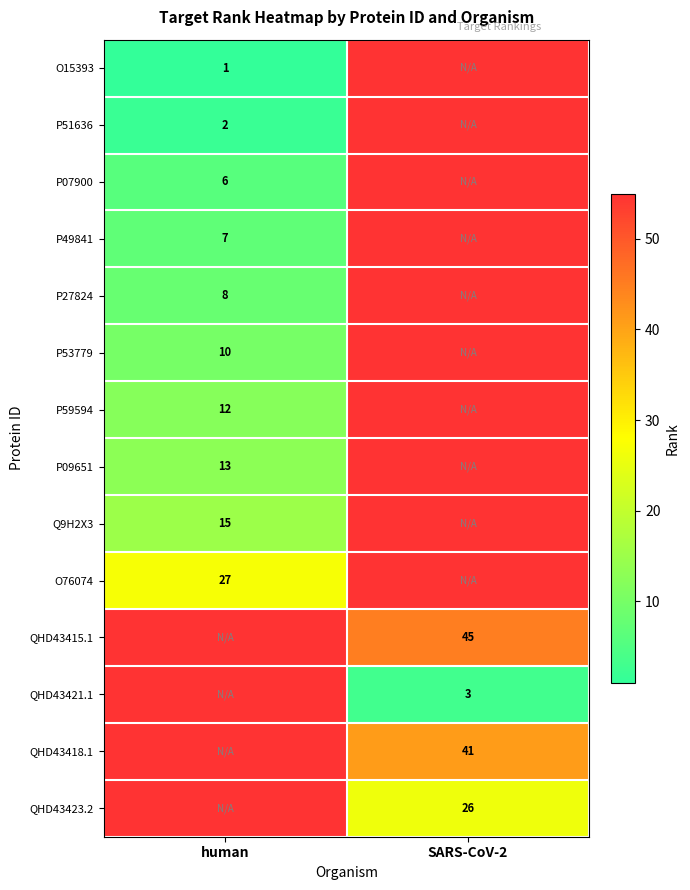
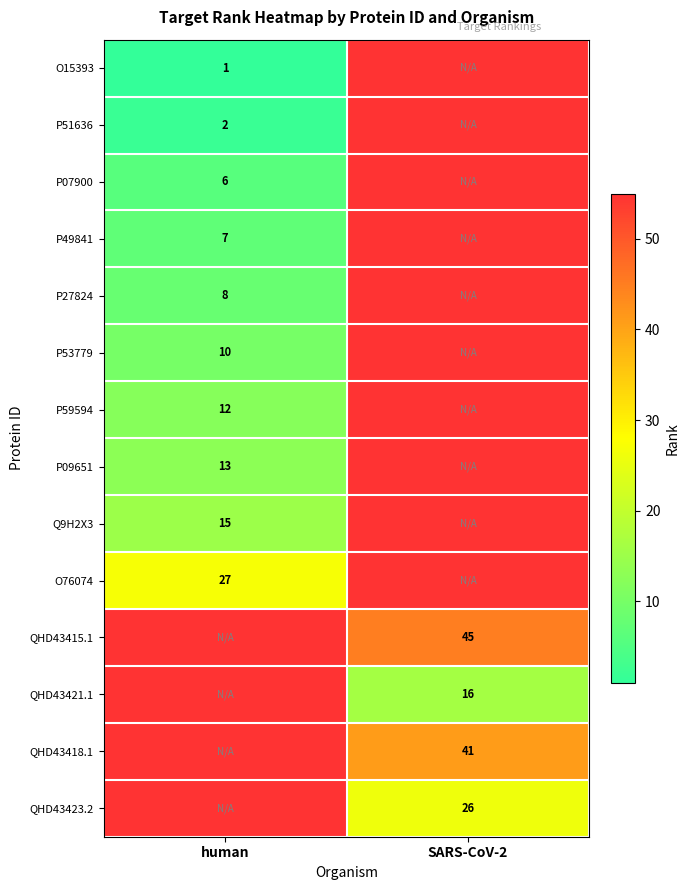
QHD43421.1, SARS-CoV-2: 3 -> 16
